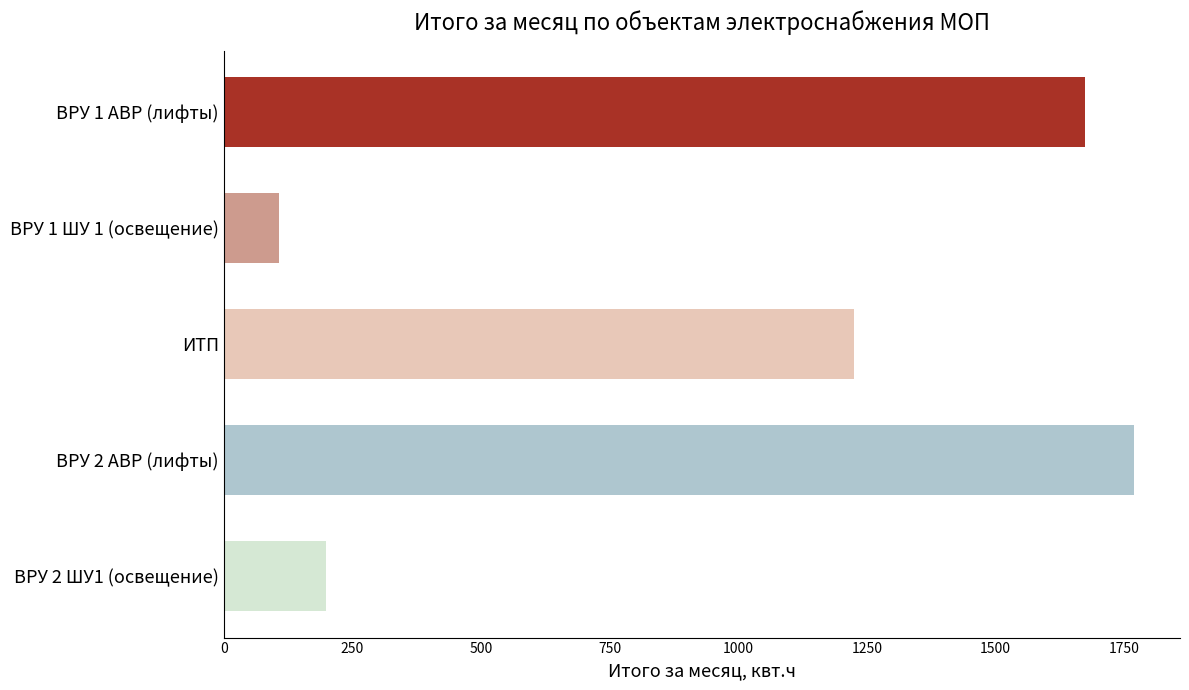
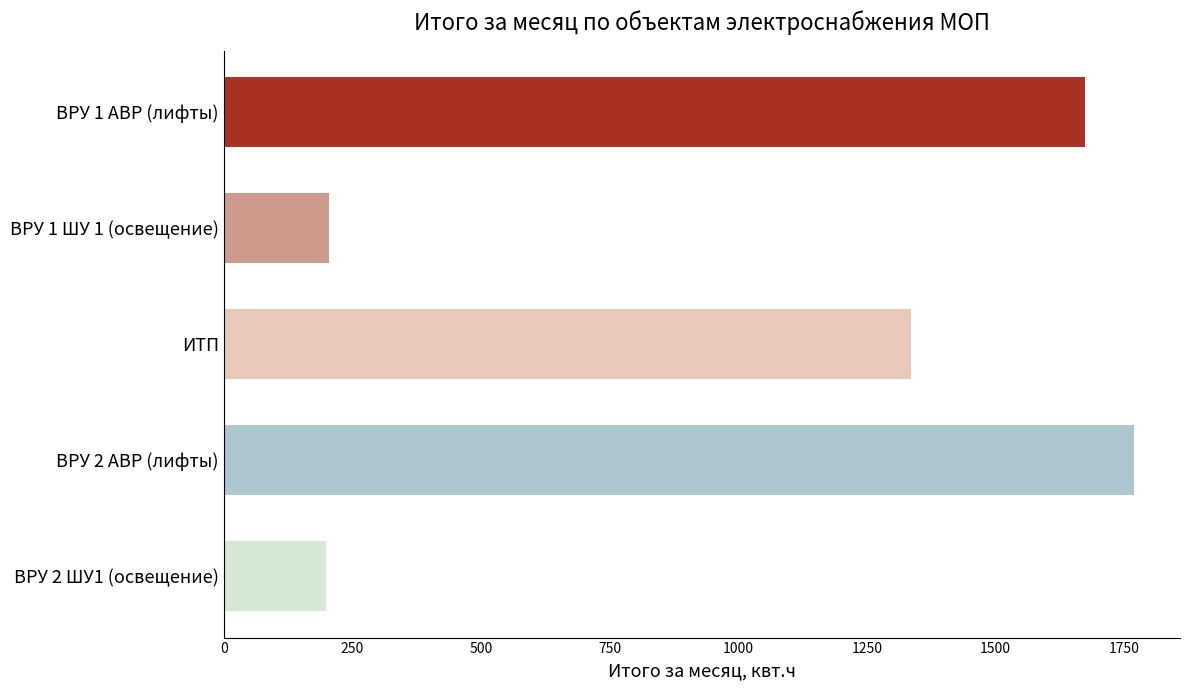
ВРУ 1 ШУ 1 (освещение): 110 -> 210
ИТП: 1220 -> 1340
